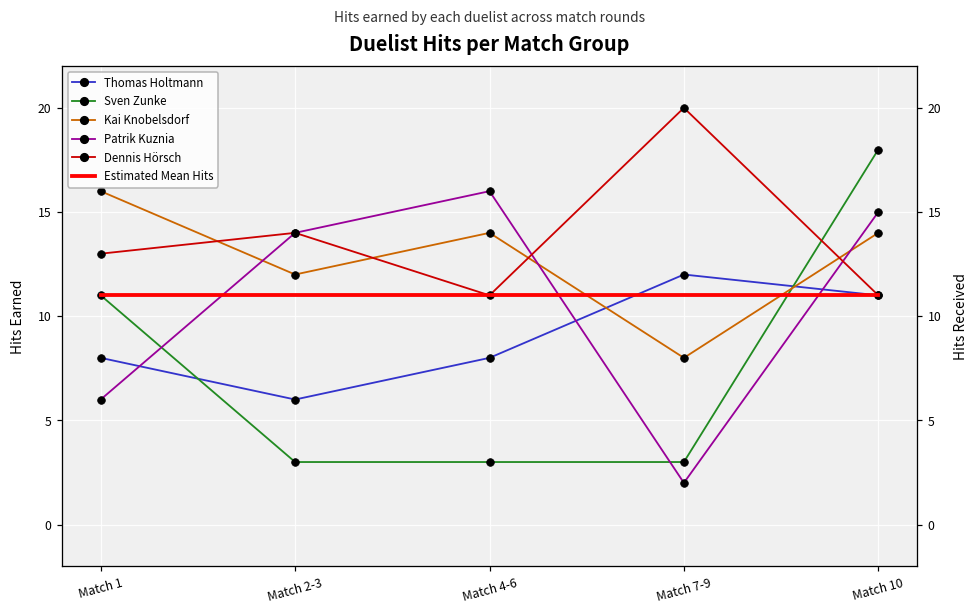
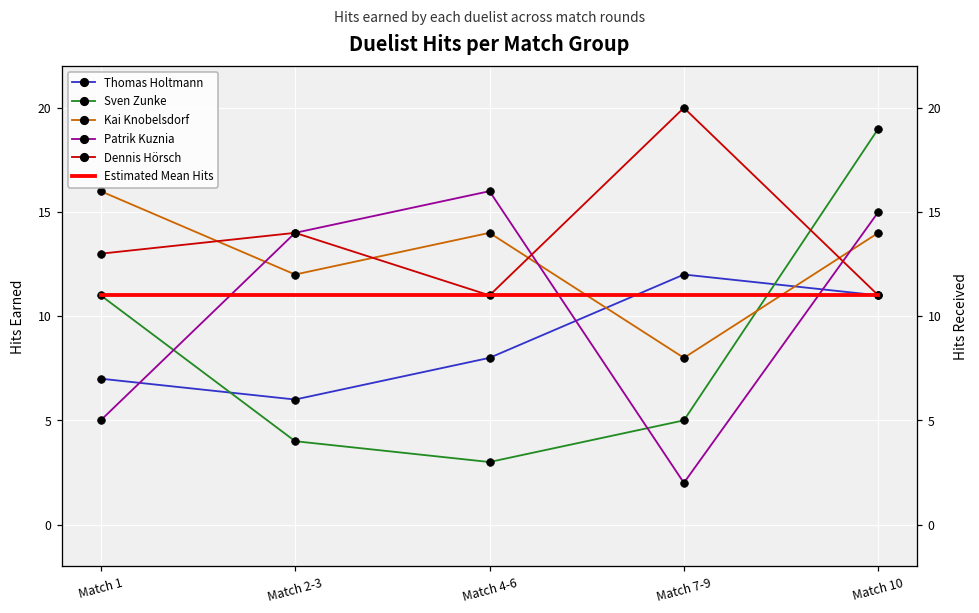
Thomas Holtmann, Match 1: 8 -> 7
Patrik Kuznia, Match 1: 6 -> 5
Sven Zunke, Match 2-3: 3 -> 4
Sven Zunke, Match 7-9: 3 -> 5
Sven Zunke, Match 10: 18 -> 19
